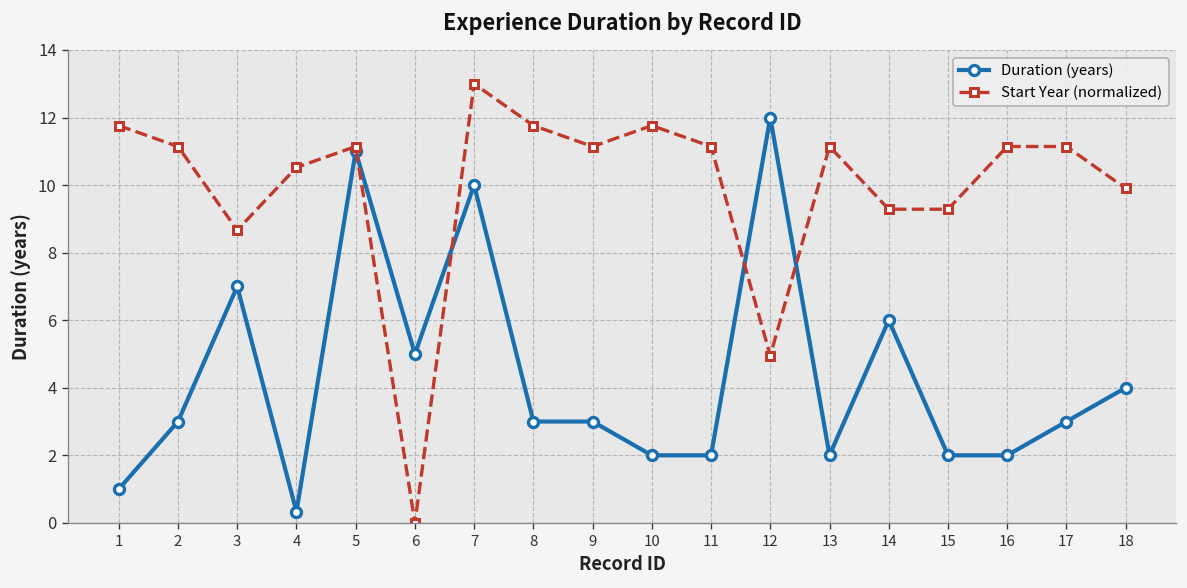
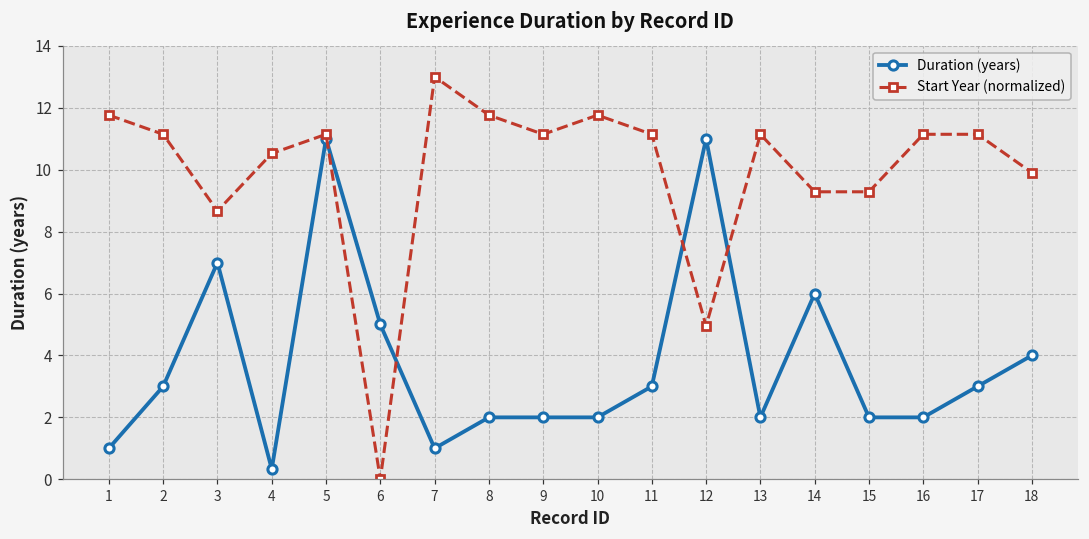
Duration (years), 7: 10 -> 1
Duration (years), 8: 3 -> 2
Duration (years), 9: 3 -> 2
Duration (years), 11: 2 -> 3
Duration (years), 12: 12 -> 11
